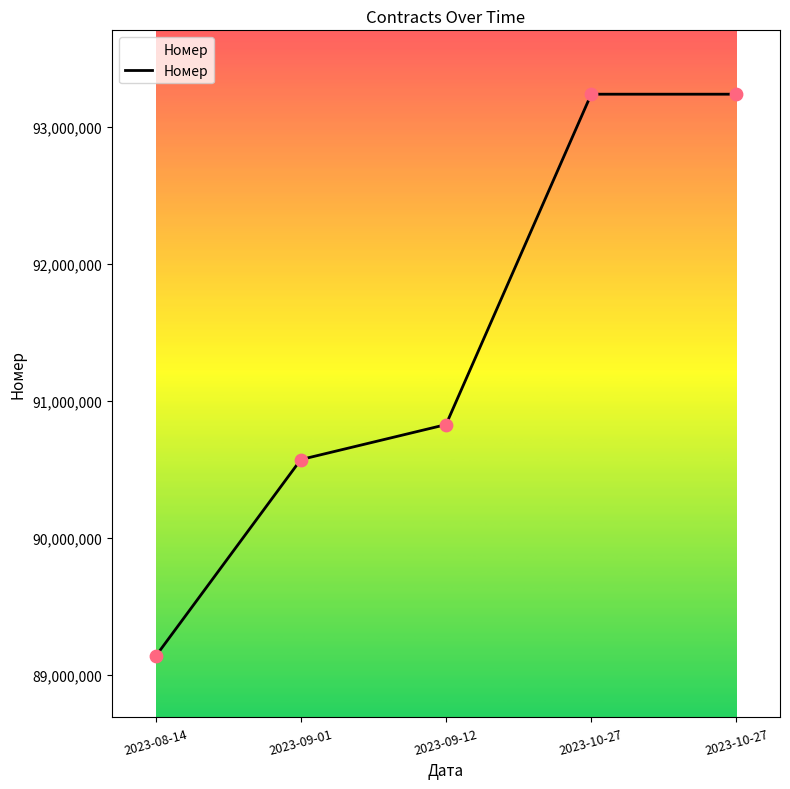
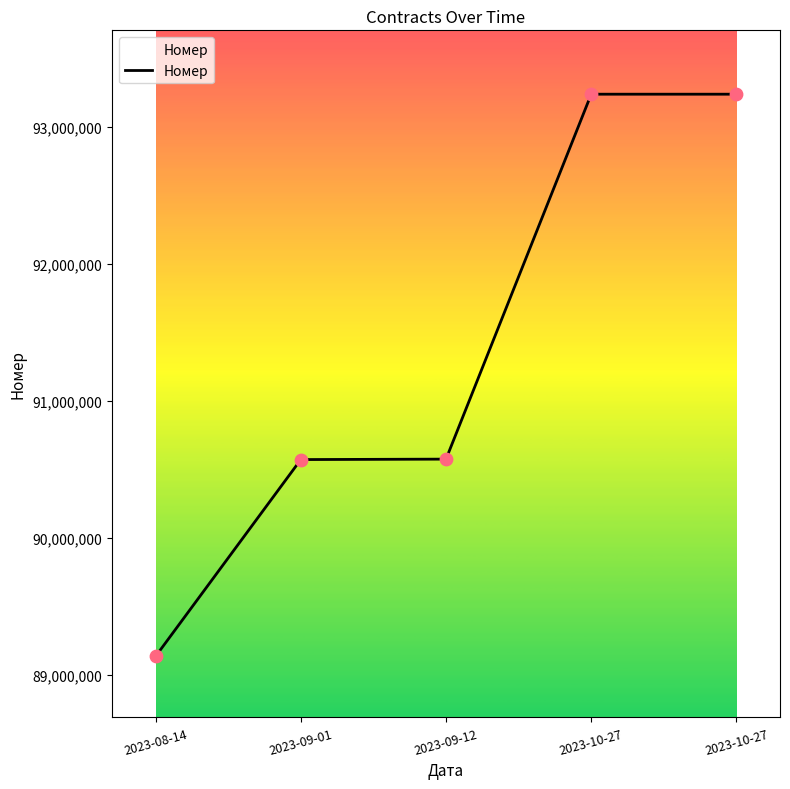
2023-09-12: 90,830,000 -> 90,580,000
